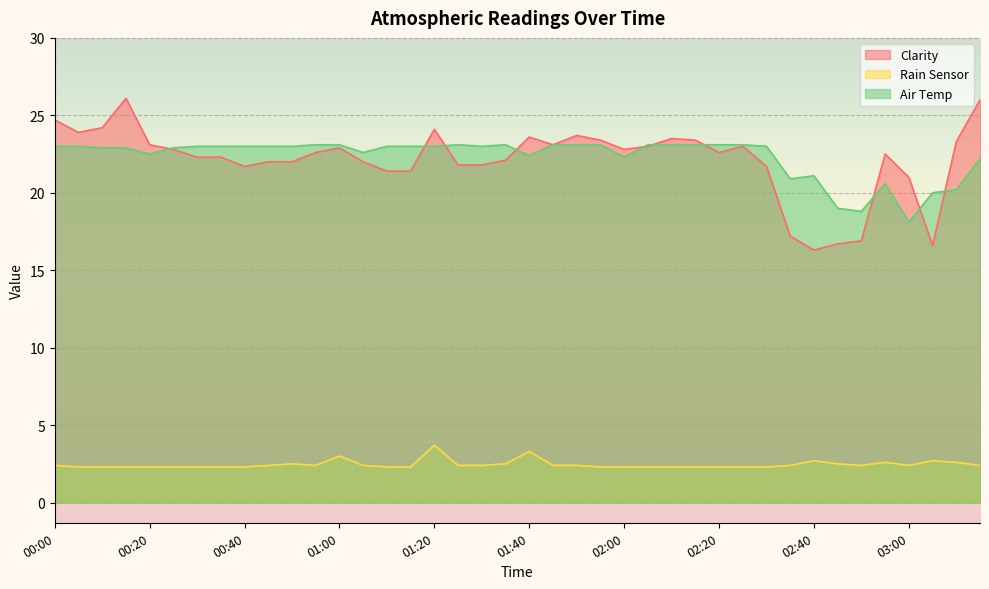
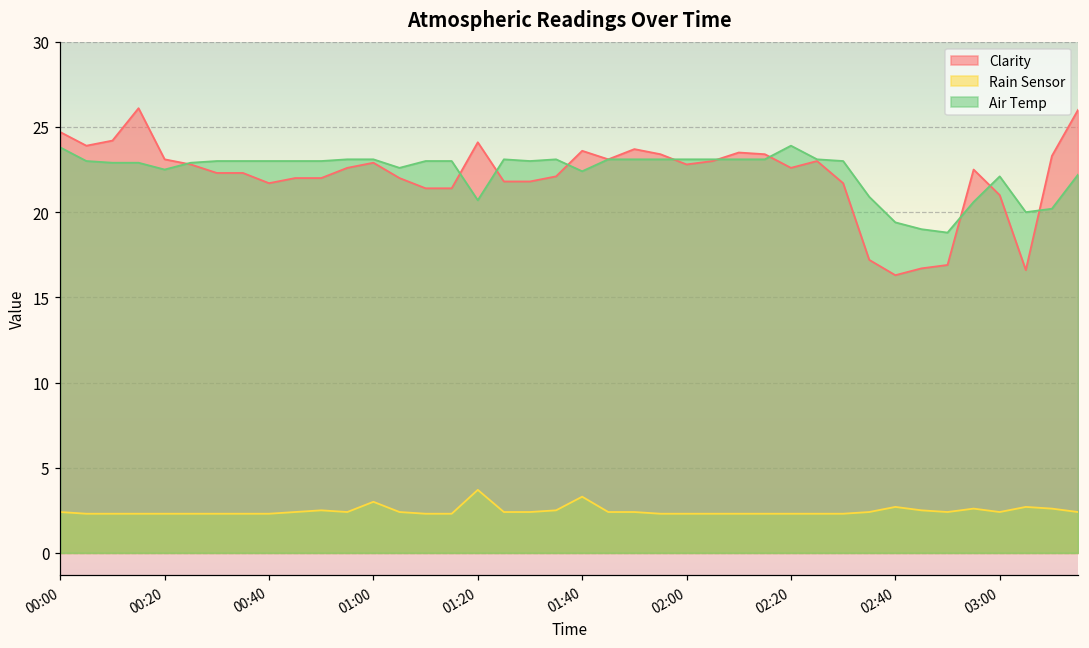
Air Temp, 00:00: 23.0 -> 23.8
Air Temp, 01:20: 23.0 -> 20.7
Air Temp, 02:00: 22.3 -> 23.1
Air Temp, 02:20: 23.1 -> 23.9
Air Temp, 02:40: 21.1 -> 19.4
Air Temp, 03:00: 18.1 -> 22.1
